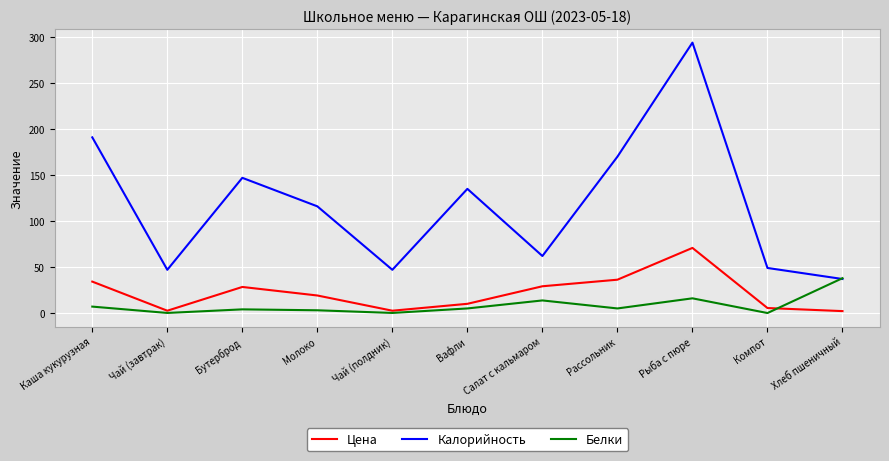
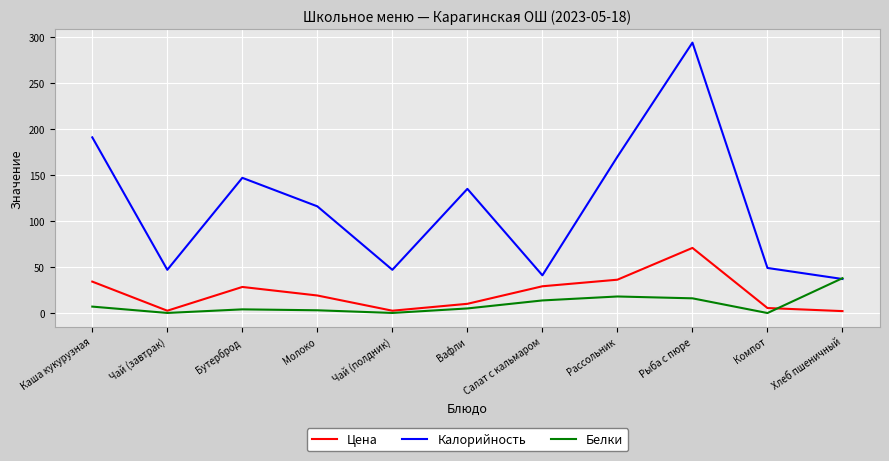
Калорийность, Салат с кальмаром: 60 -> 40
Белки, Рассольник: 10 -> 20
